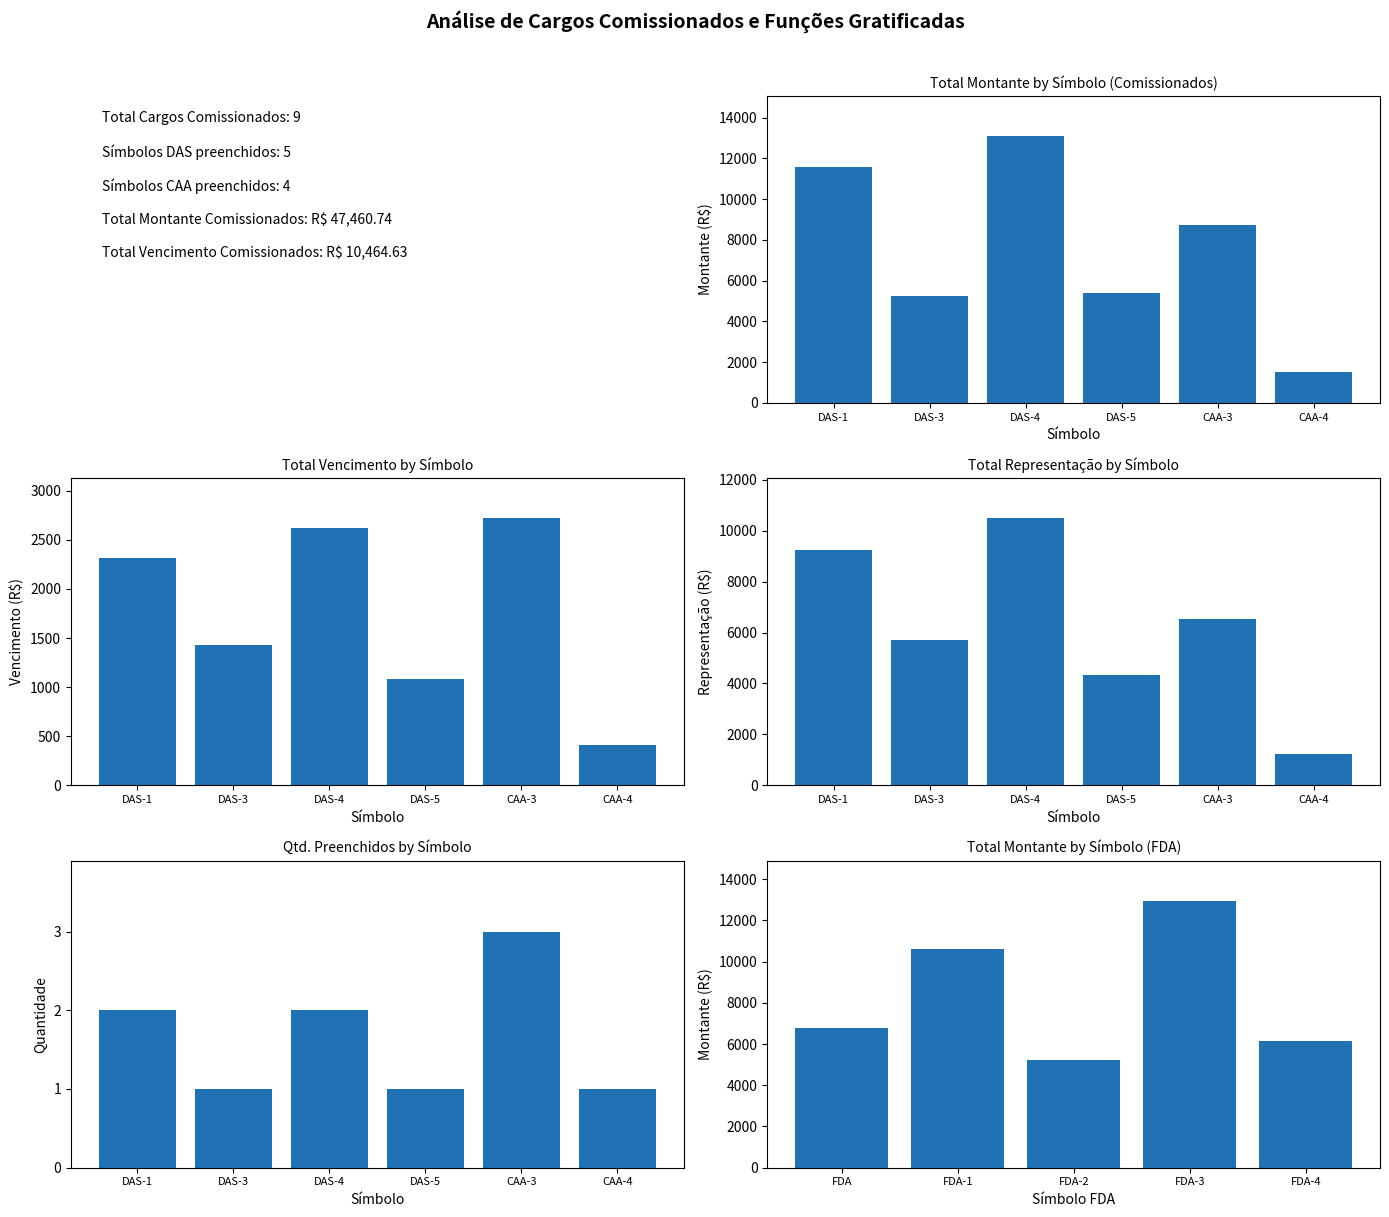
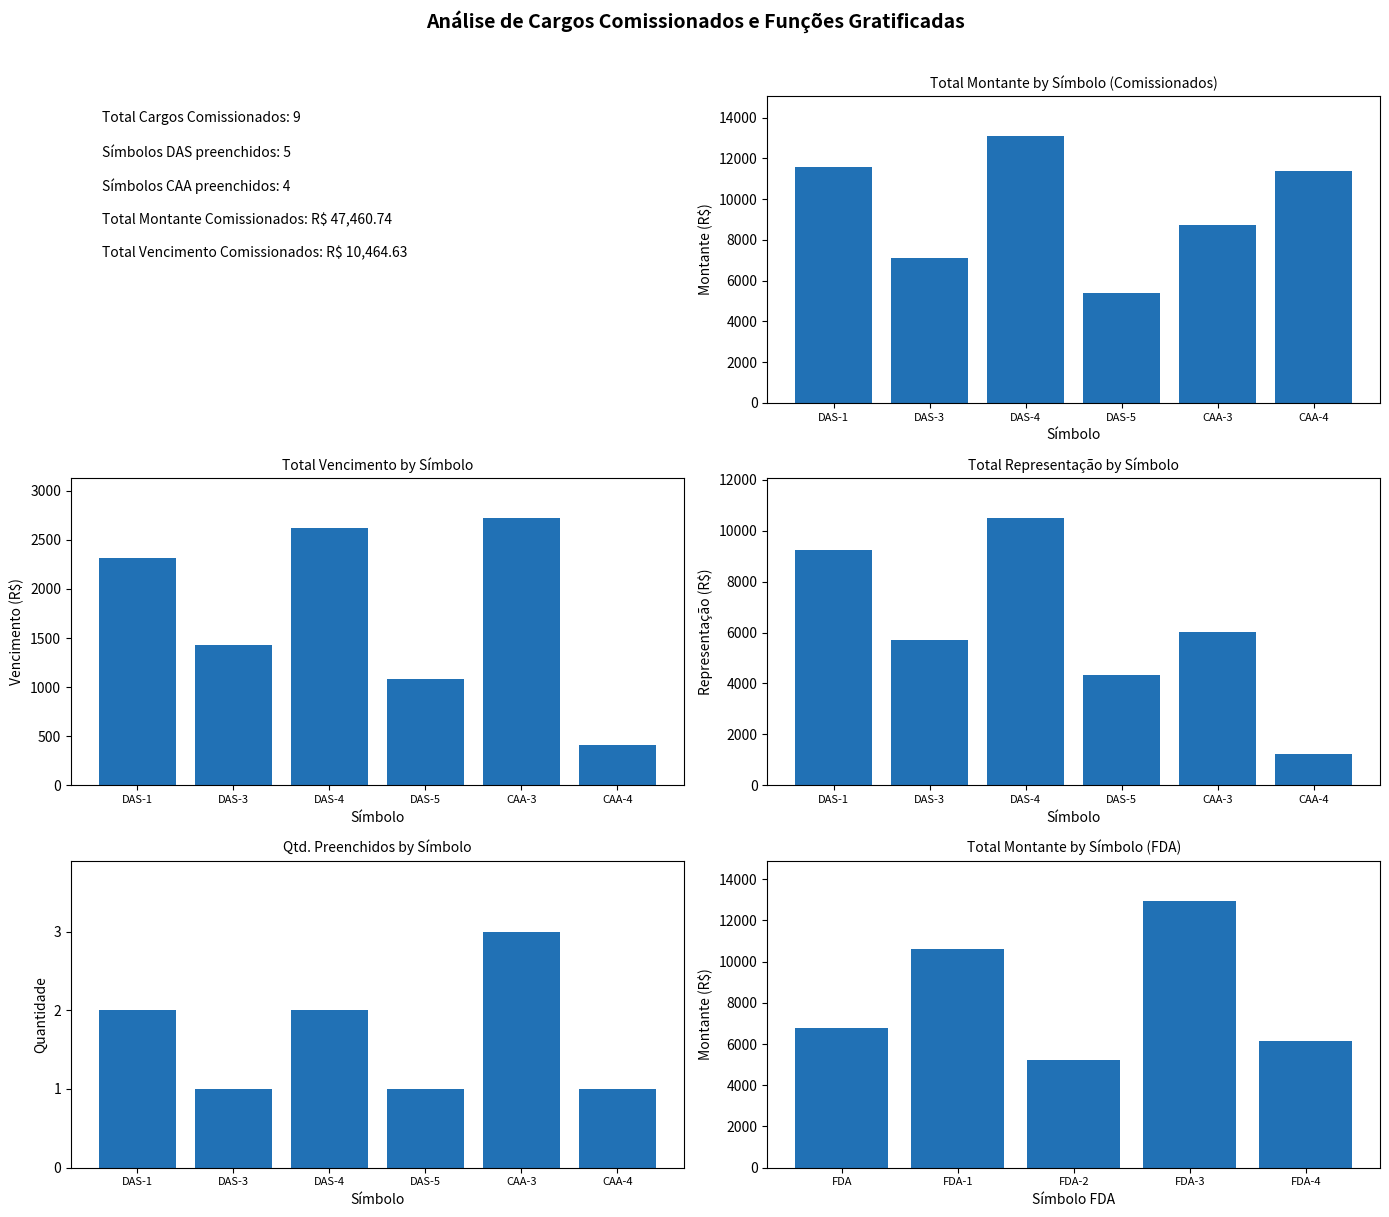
Total Montante by Símbolo (Comissionados), DAS-3: 5300 -> 7100
Total Montante by Símbolo (Comissionados), CAA-4: 1500 -> 11400
Total Representação by Símbolo, CAA-3: 6500 -> 6000
